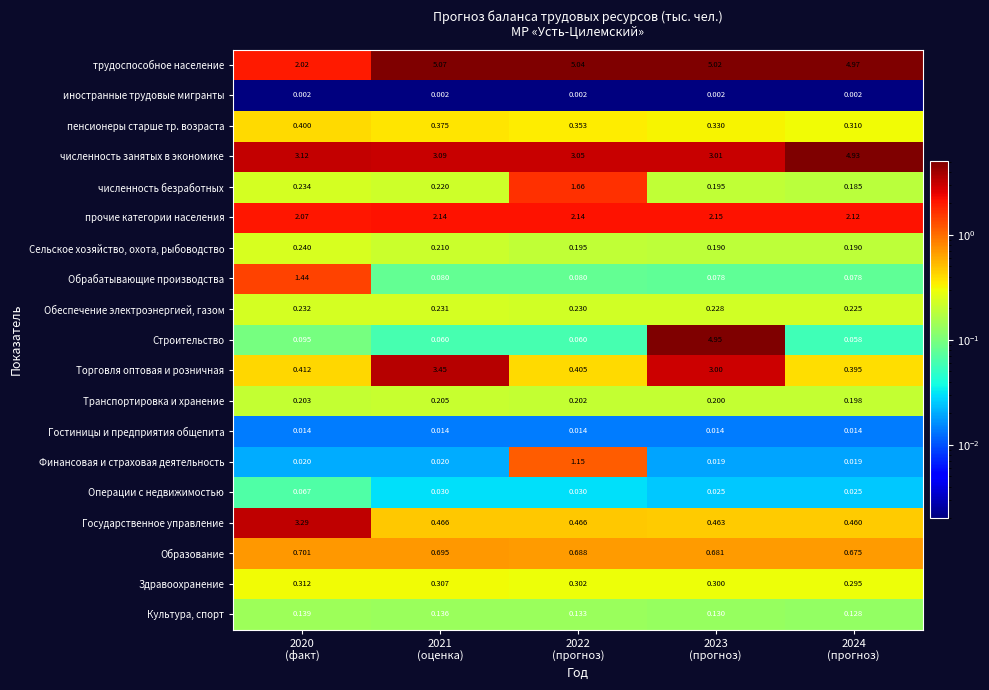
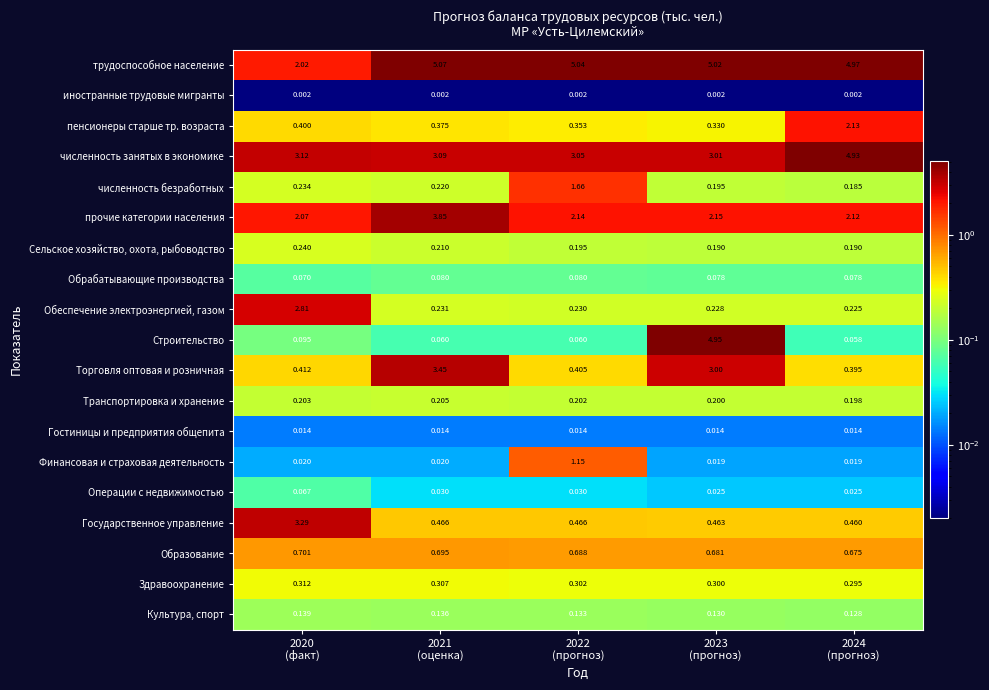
пенсионеры старше тр. возраста, 2024 (прогноз): 0.310 -> 2.13
прочие категории населения, 2021 (оценка): 2.14 -> 3.85
Обрабатывающие производства, 2020 (факт): 1.44 -> 0.070
Обеспечение электроэнергией, газом, 2020 (факт): 0.232 -> 2.81
